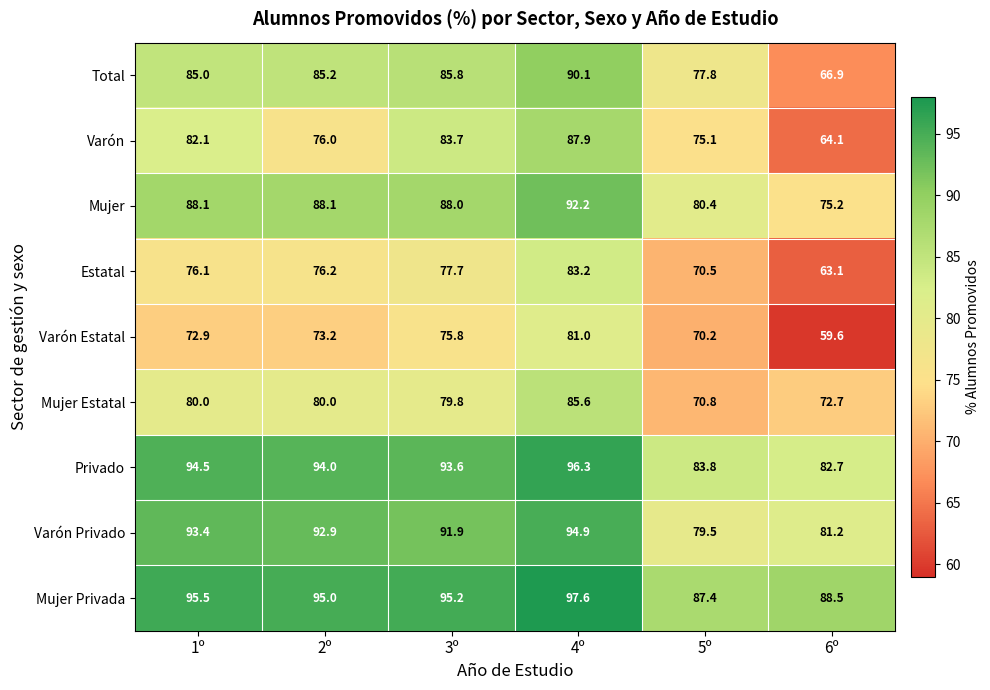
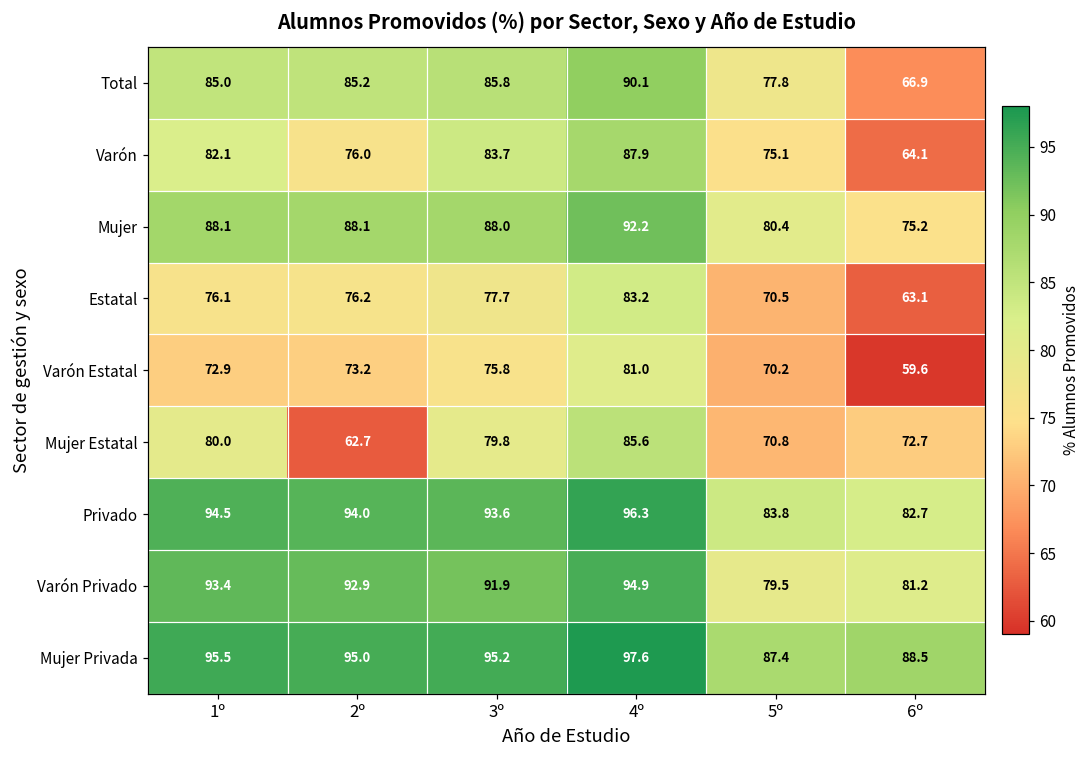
Mujer Estatal, 2º: 80.0 -> 62.7
